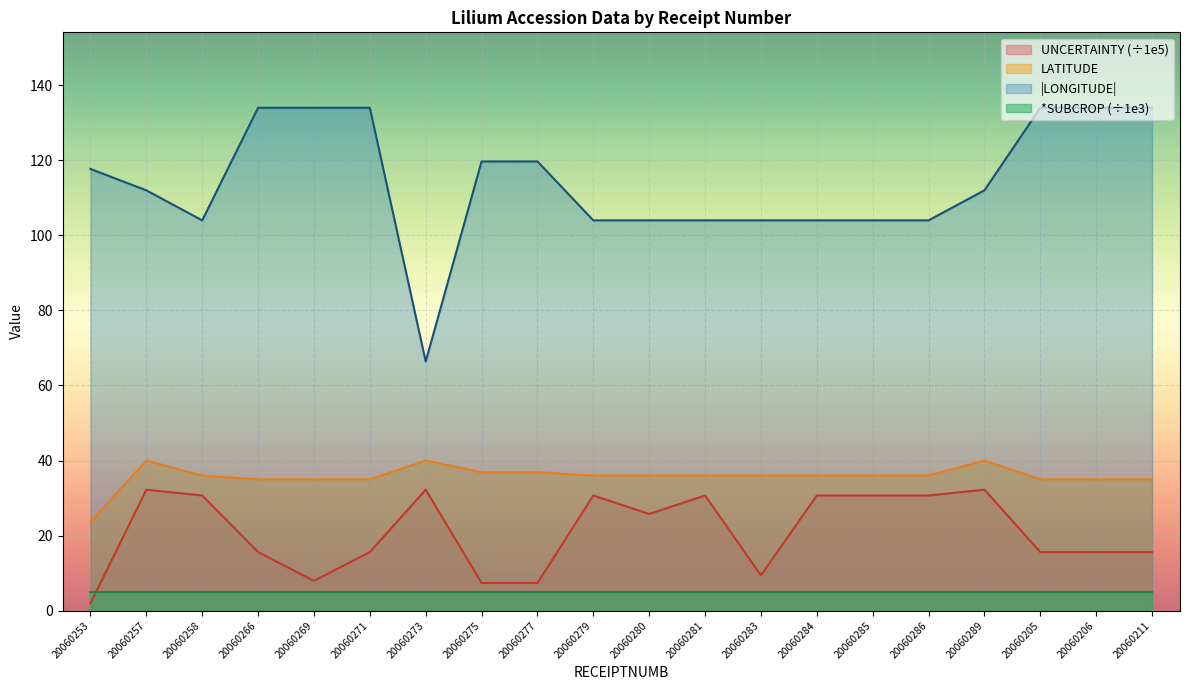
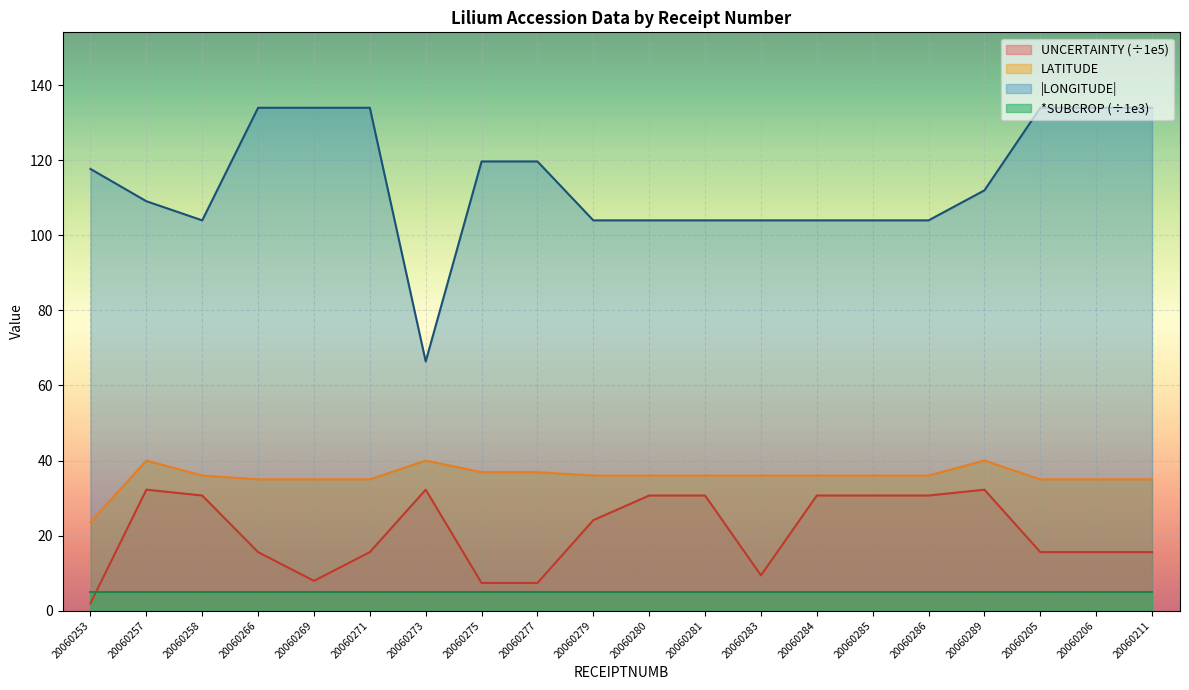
|LONGITUDE|, 20060257: 112 -> 109
UNCERTAINTY (÷1e5), 20060279: 31 -> 24
UNCERTAINTY (÷1e5), 20060280: 26 -> 31
